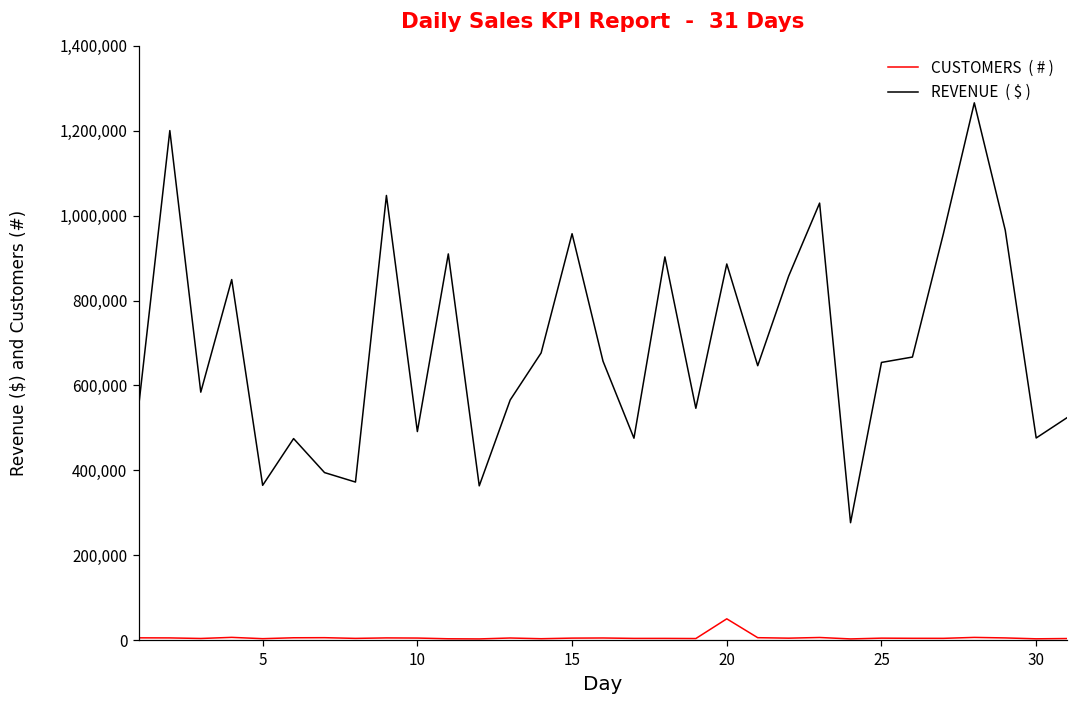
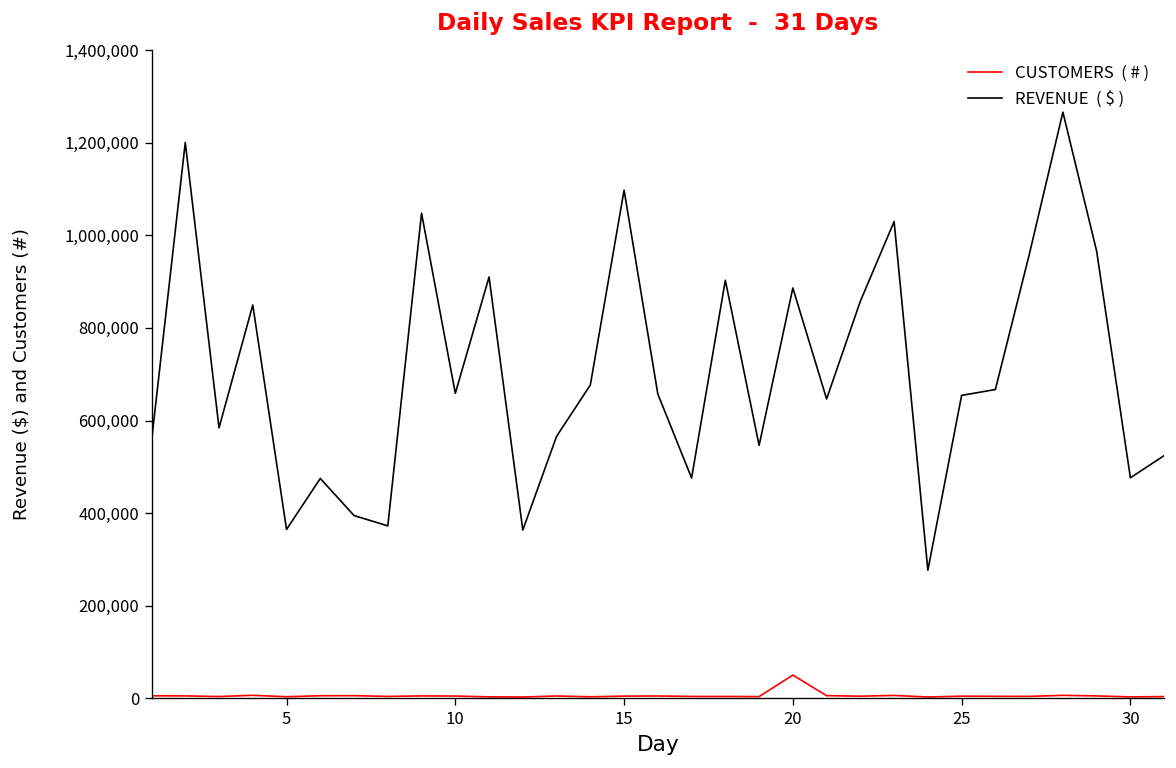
REVENUE ( $ ), 10: 490,000 -> 660,000
REVENUE ( $ ), 15: 960,000 -> 1,100,000
